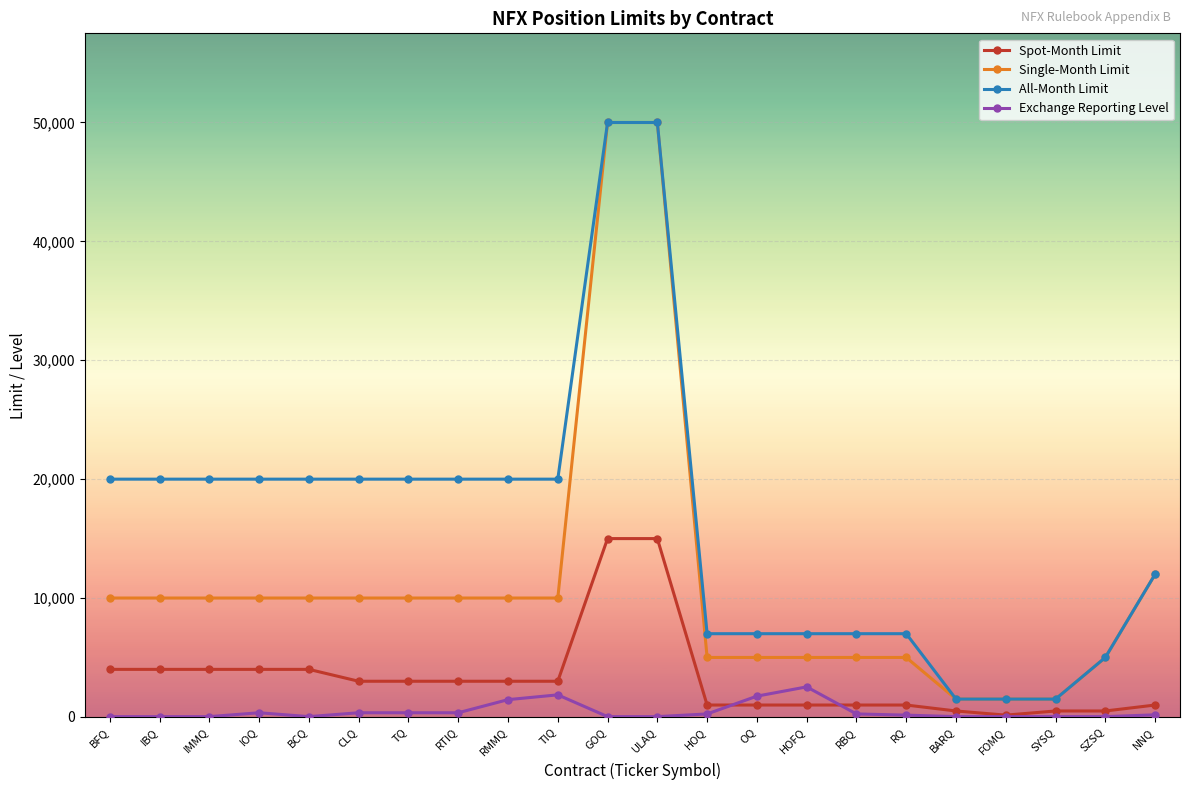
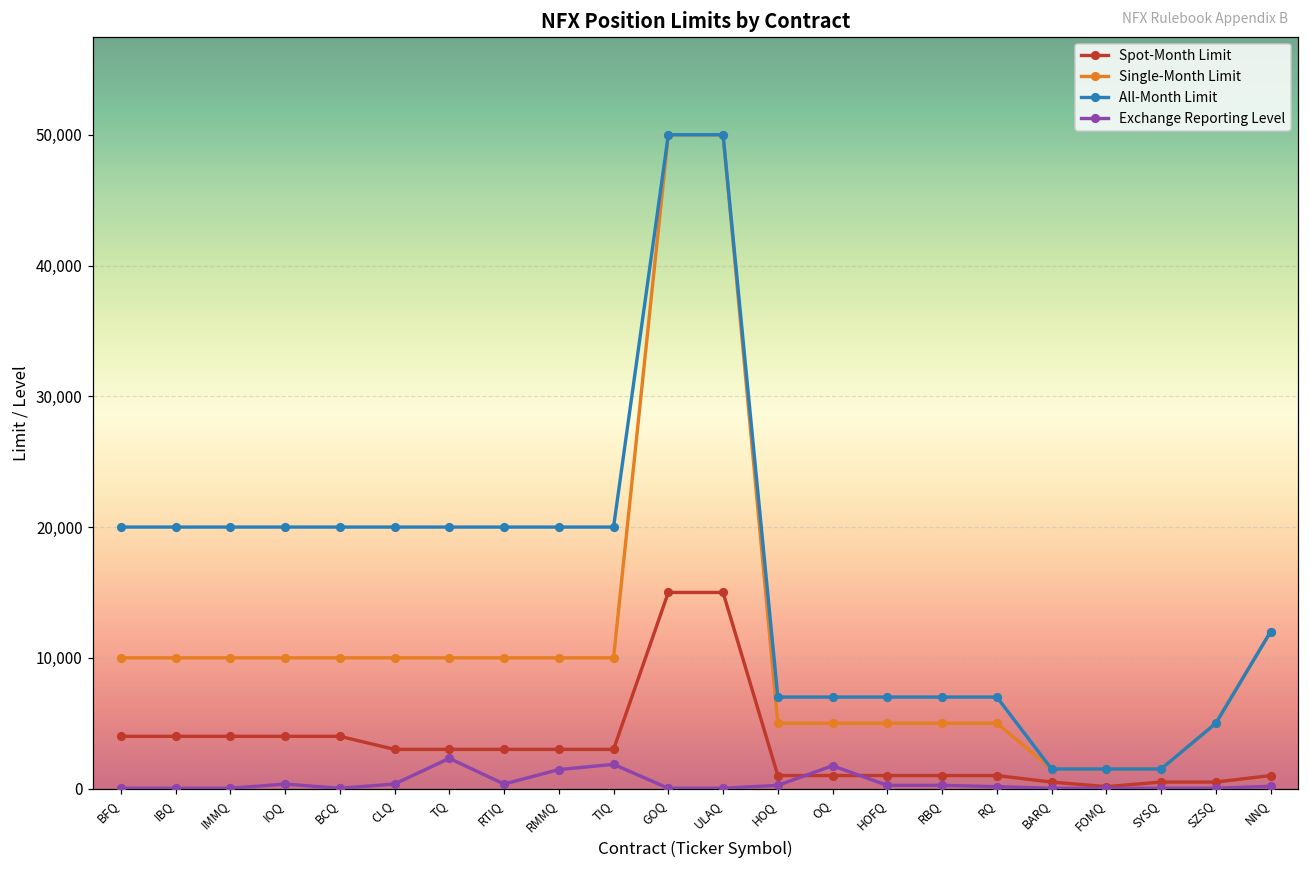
Exchange Reporting Level, TQ: 400 -> 2,300
Exchange Reporting Level, HOFQ: 2,500 -> 300
